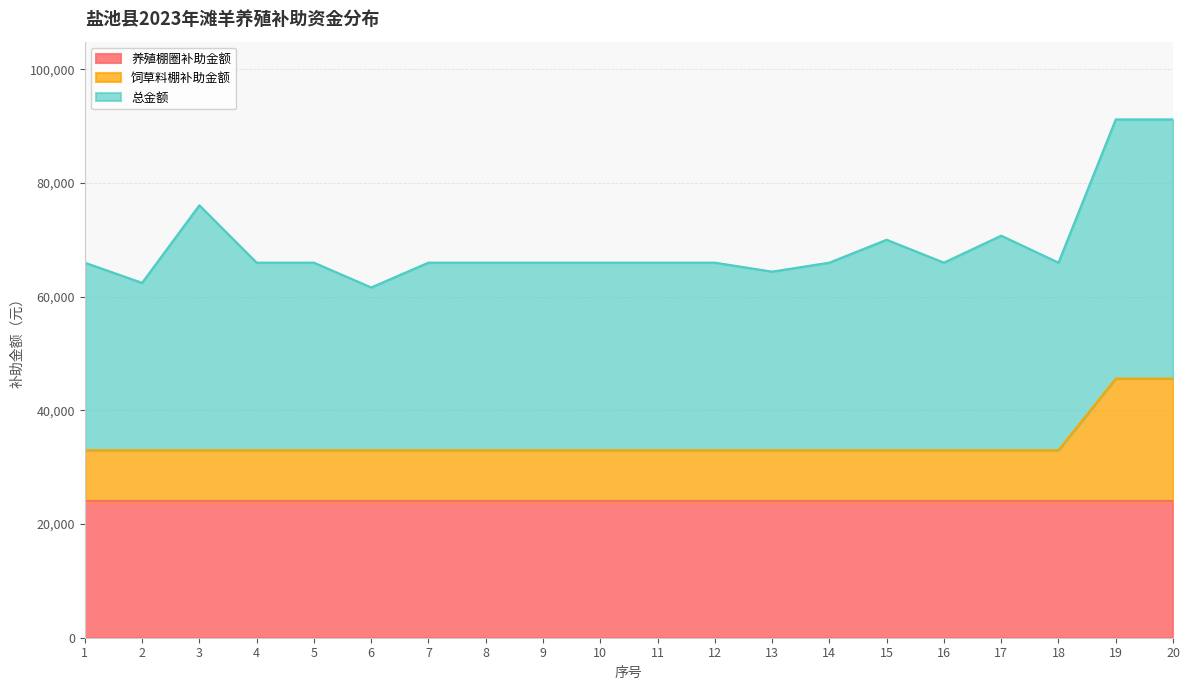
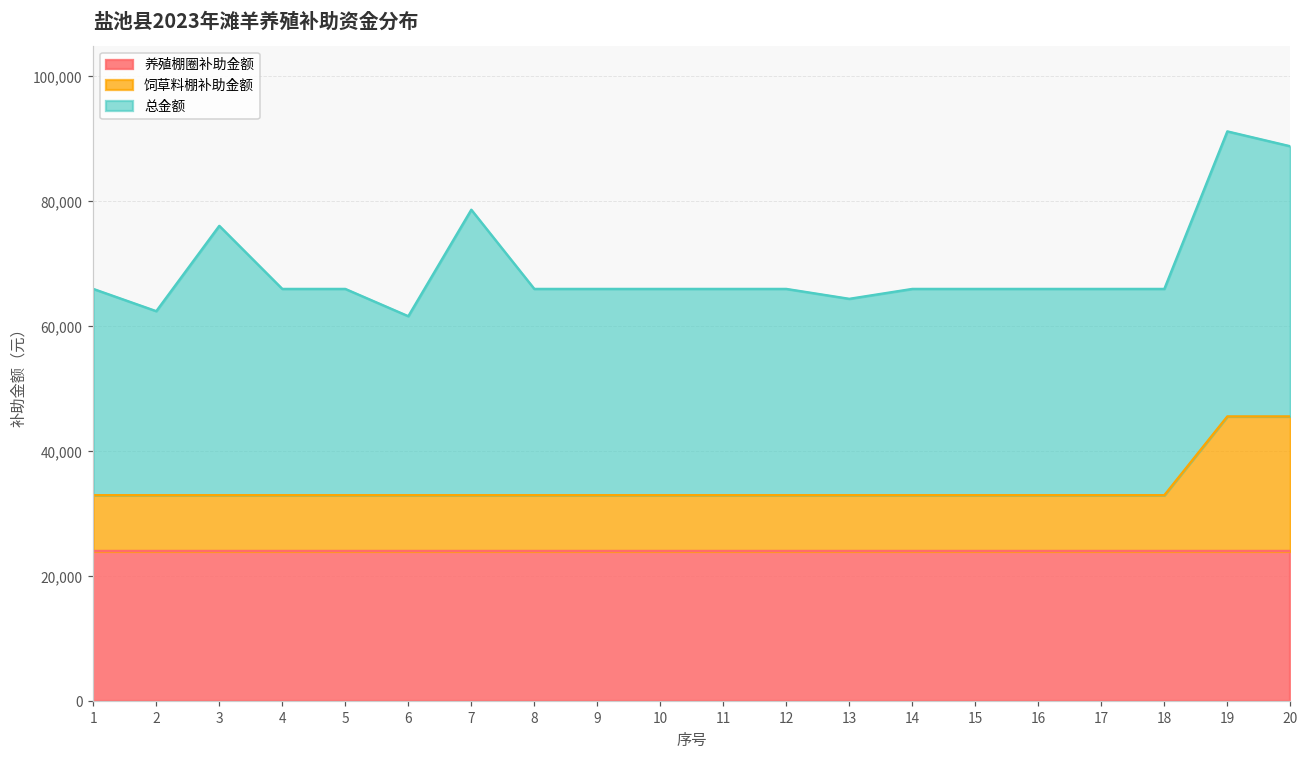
总金额, 7: 33,000 -> 46,000
总金额, 15: 37,000 -> 33,000
总金额, 17: 38,000 -> 33,000
总金额, 20: 46,000 -> 43,000
